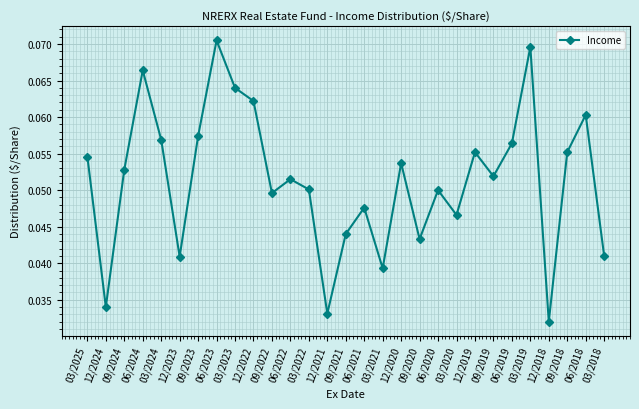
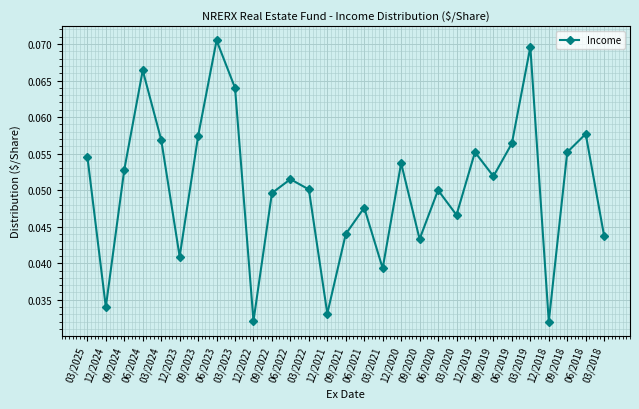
12/2022: 0.062 -> 0.032
06/2018: 0.060 -> 0.058
03/2018: 0.041 -> 0.044
